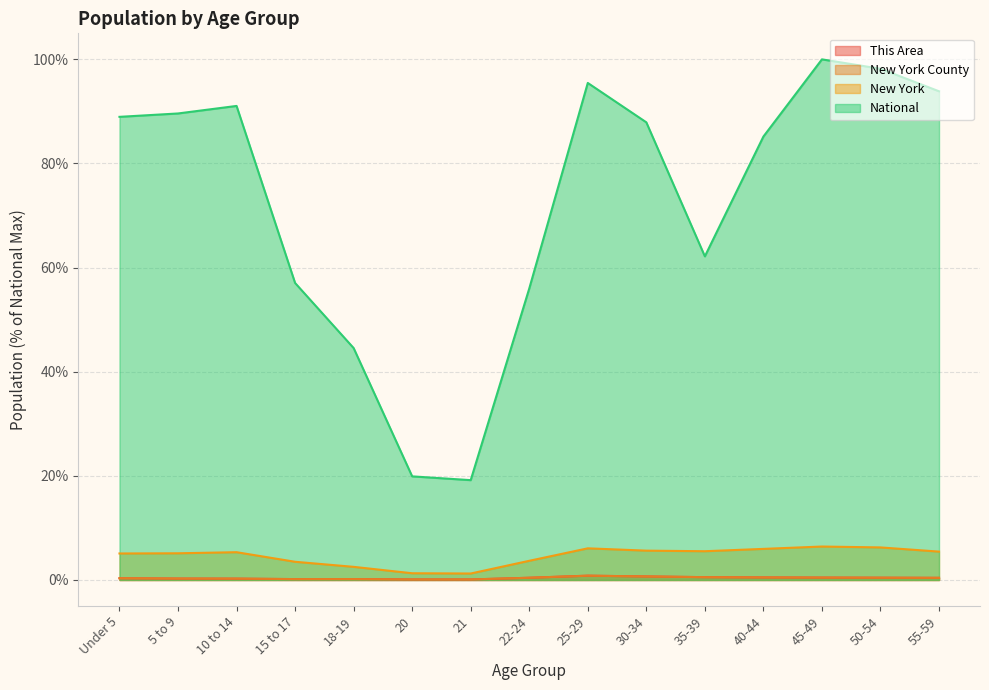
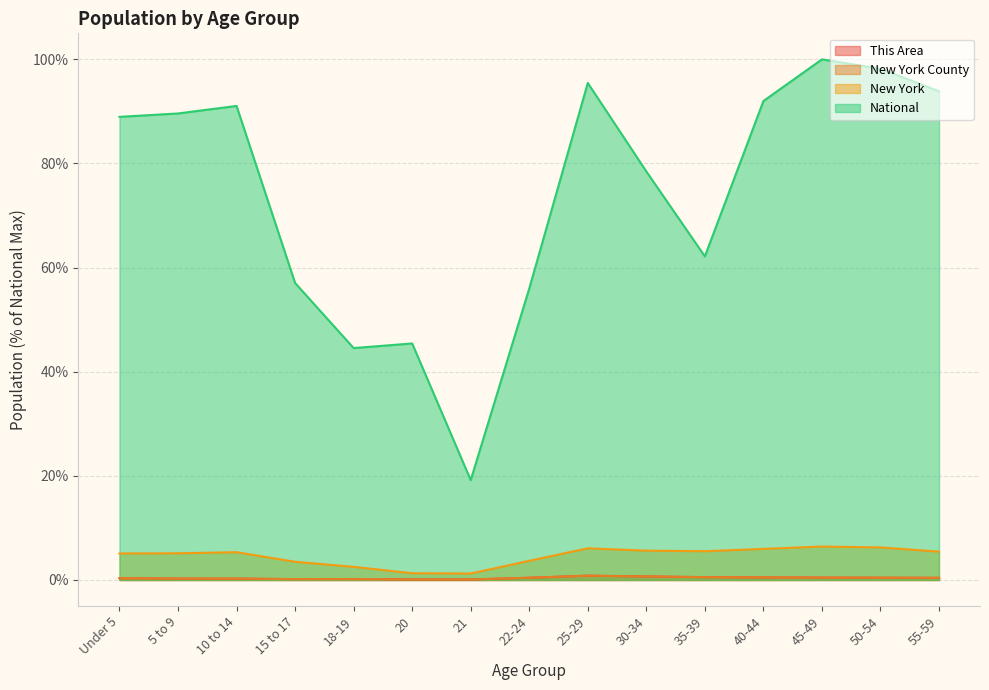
National, 20: 20% -> 45%
National, 30-34: 88% -> 78%
National, 40-44: 85% -> 92%
